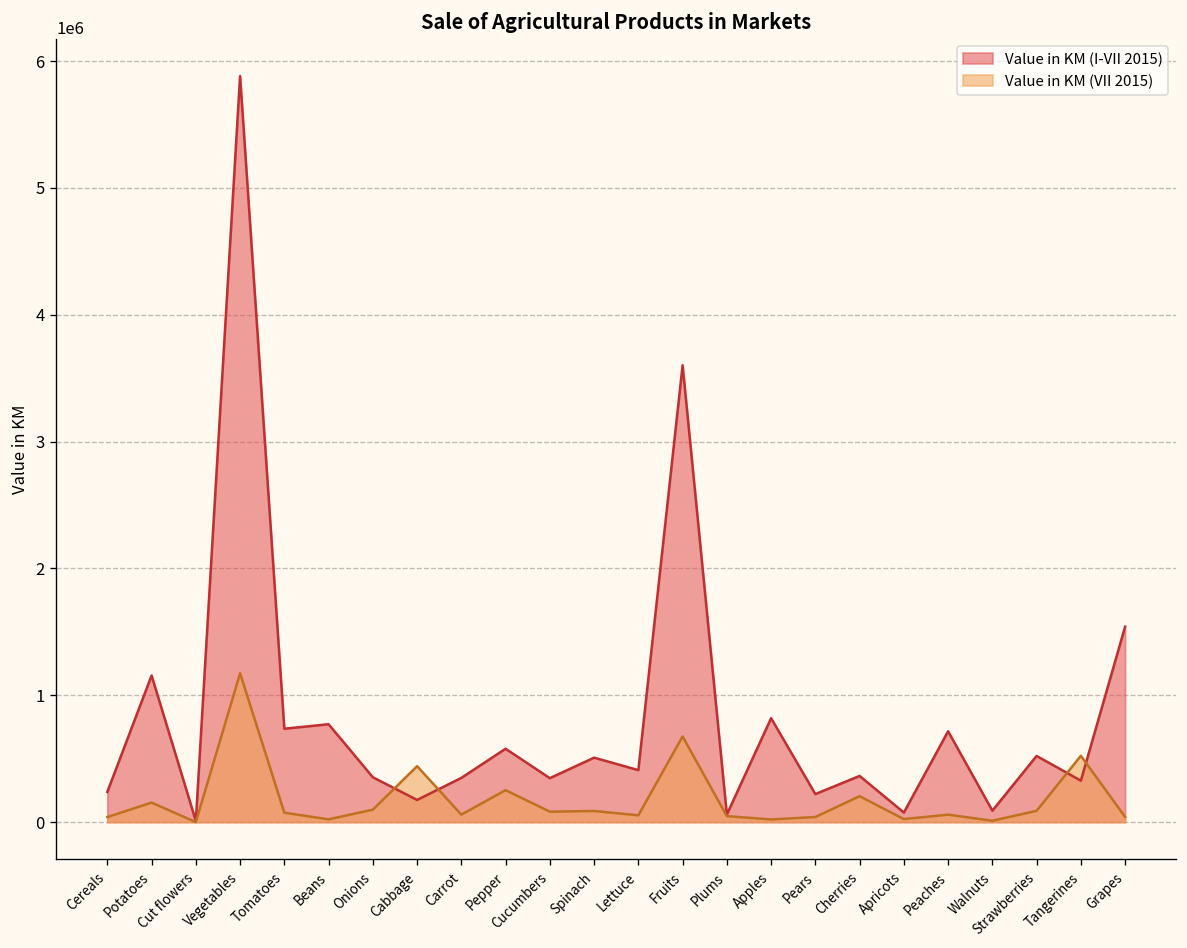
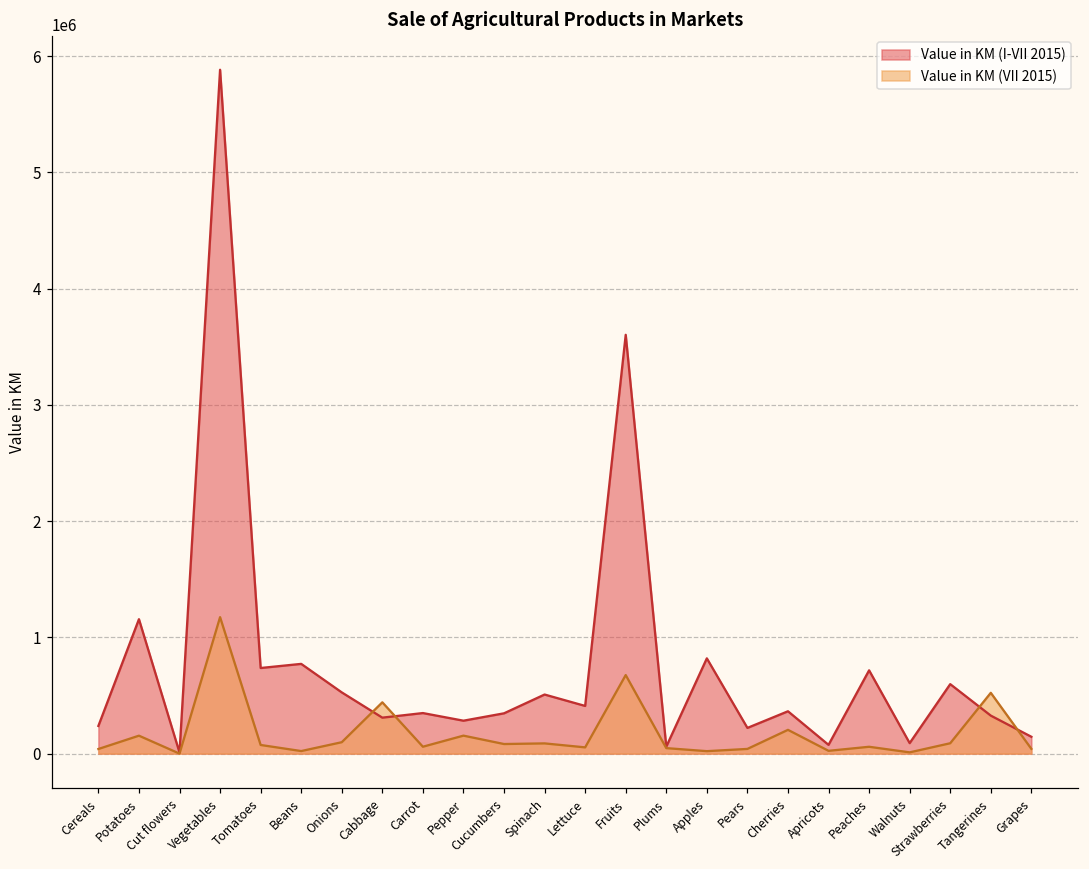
Value in KM (I-VII 2015), Onions: 350000 -> 530000
Value in KM (I-VII 2015), Cabbage: 170000 -> 310000
Value in KM (I-VII 2015), Pepper: 580000 -> 280000
Value in KM (VII 2015), Pepper: 250000 -> 150000
Value in KM (I-VII 2015), Strawberries: 520000 -> 600000
Value in KM (I-VII 2015), Grapes: 1540000 -> 140000
